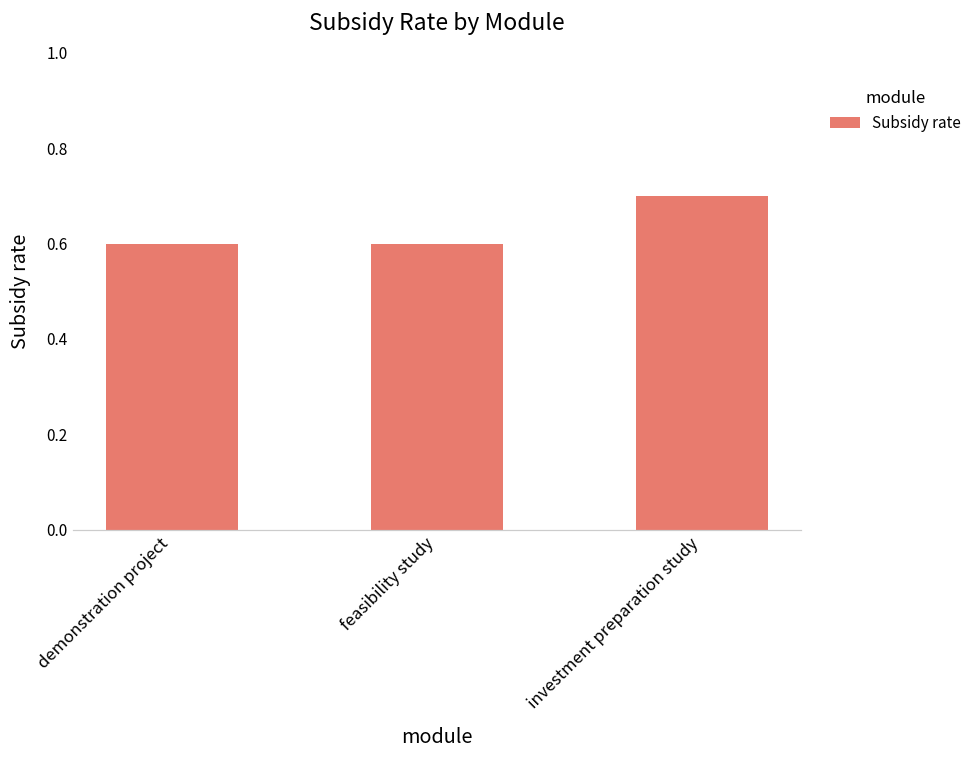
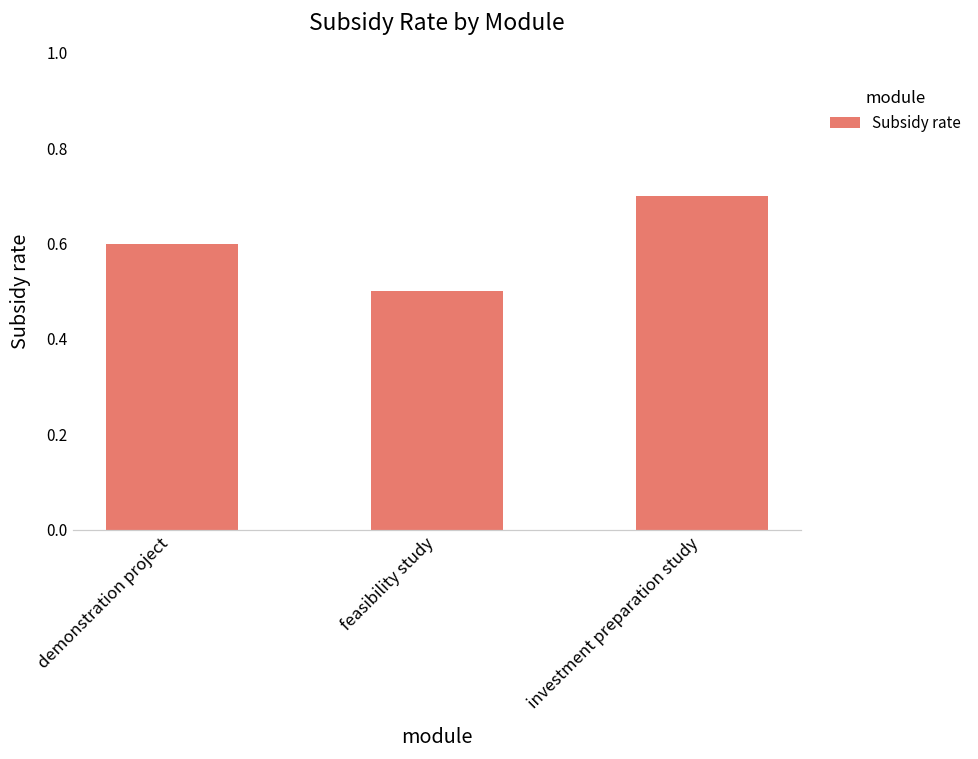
feasibility study: 0.6 -> 0.5
